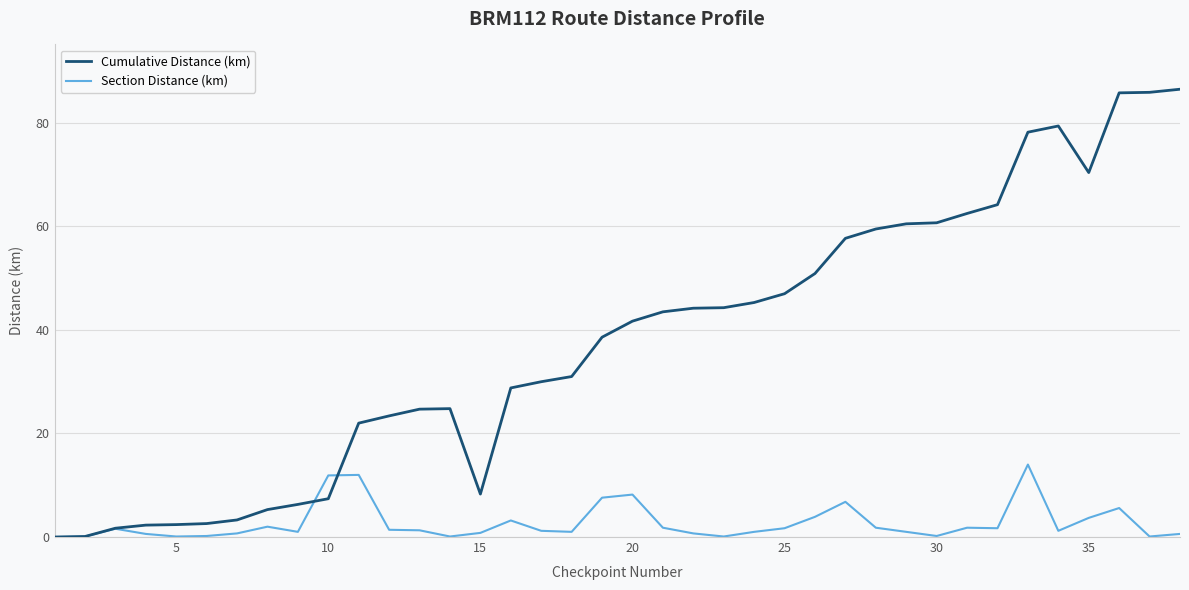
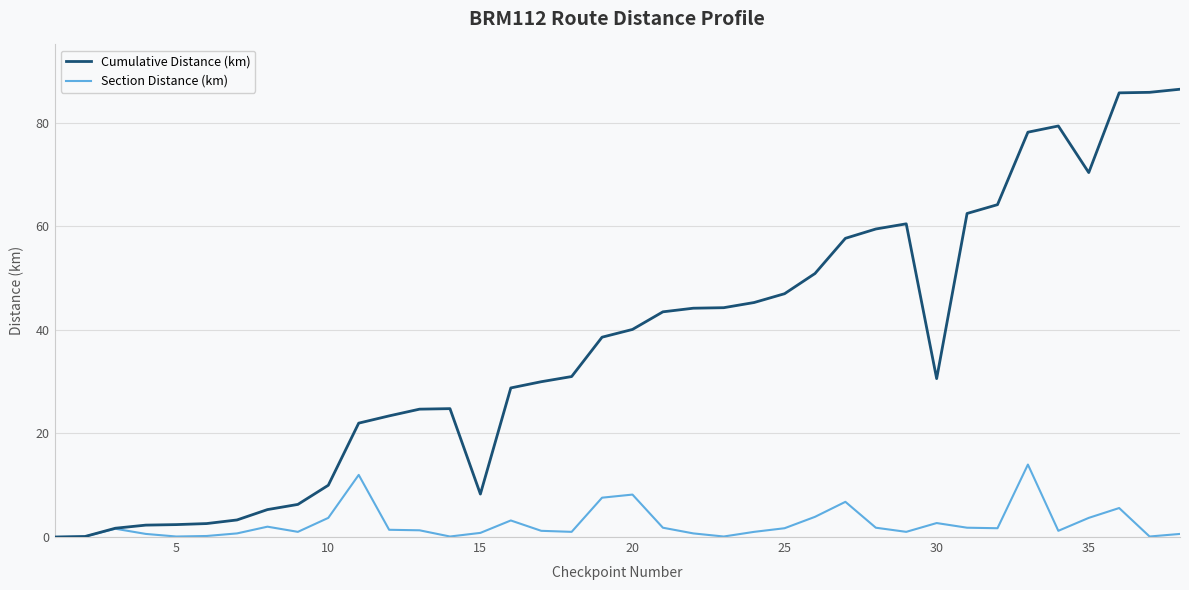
Cumulative Distance (km), 10: 7 -> 10
Section Distance (km), 10: 12 -> 4
Cumulative Distance (km), 20: 42 -> 40
Cumulative Distance (km), 30: 61 -> 31
Section Distance (km), 30: 0 -> 3
